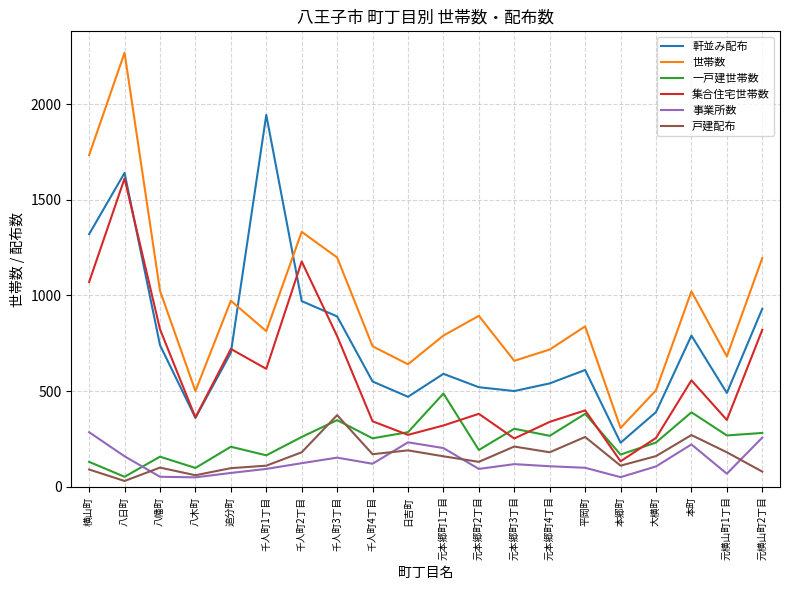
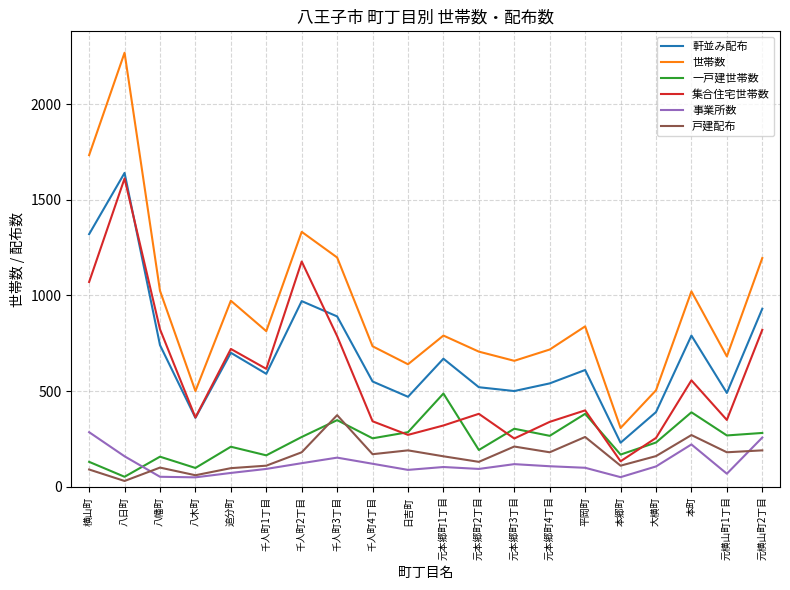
軒並み配布, 千人町1丁目: 1940 -> 590
事業所数, 日吉町: 230 -> 90
軒並み配布, 元本郷町1丁目: 590 -> 670
事業所数, 元本郷町1丁目: 200 -> 100
世帯数, 元本郷町2丁目: 890 -> 710
戸建配布, 元横山町2丁目: 80 -> 190
